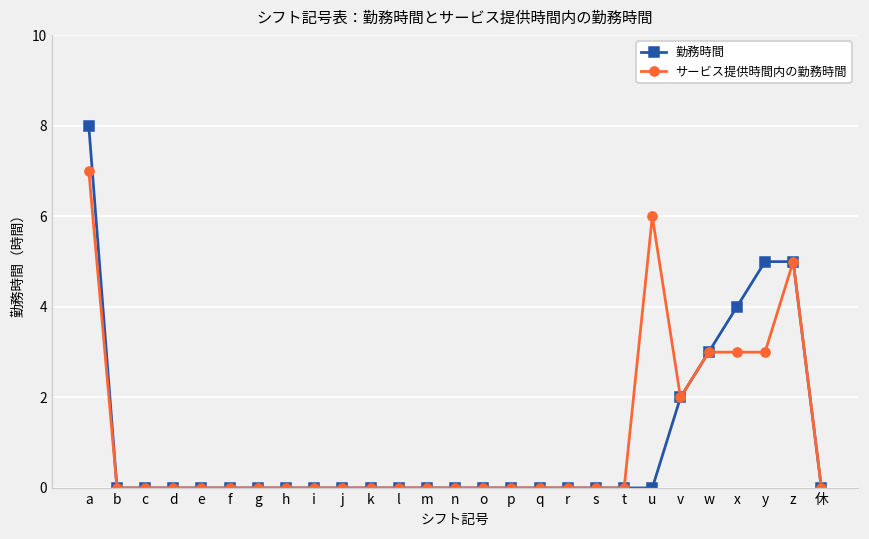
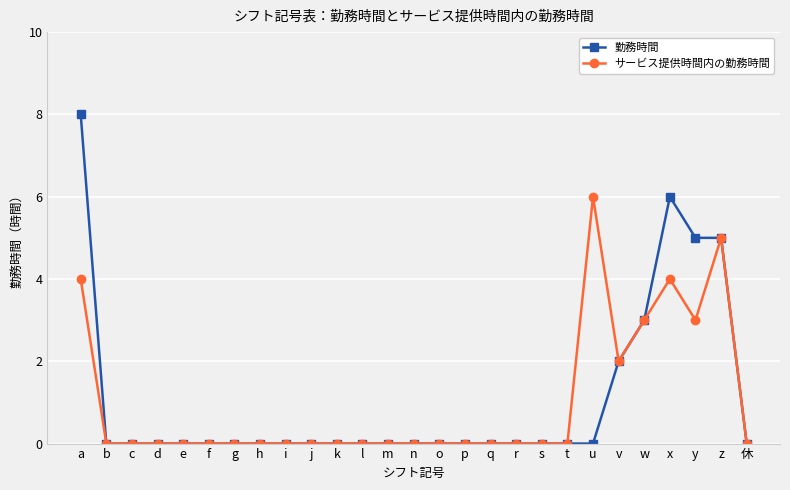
サービス提供時間内の勤務時間, a: 7 -> 4
勤務時間, x: 4 -> 6
サービス提供時間内の勤務時間, x: 3 -> 4
